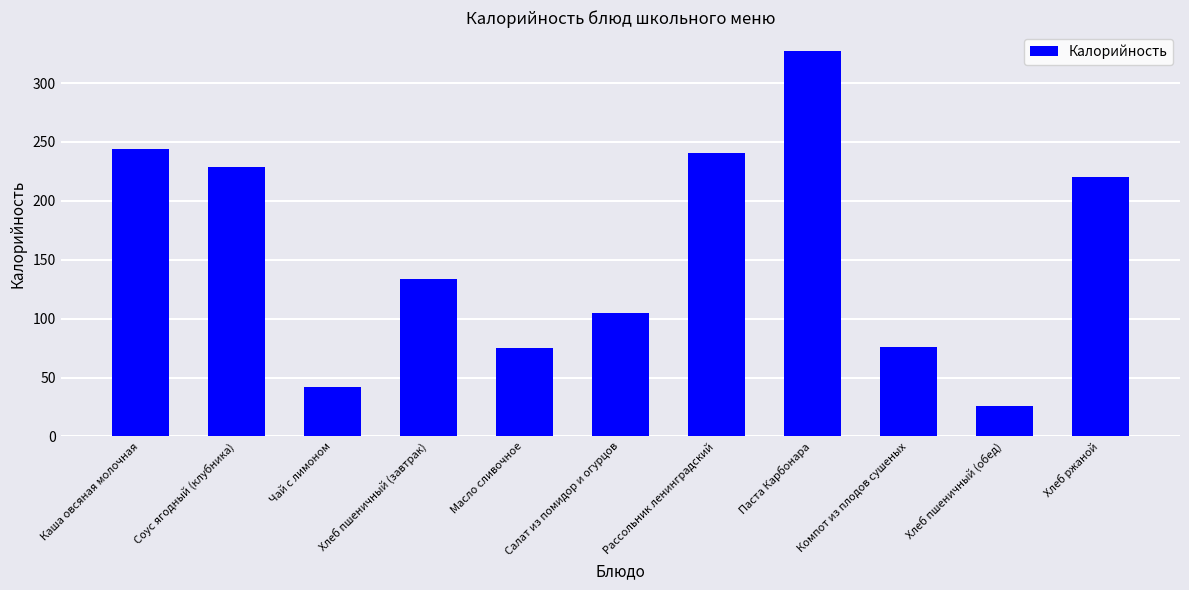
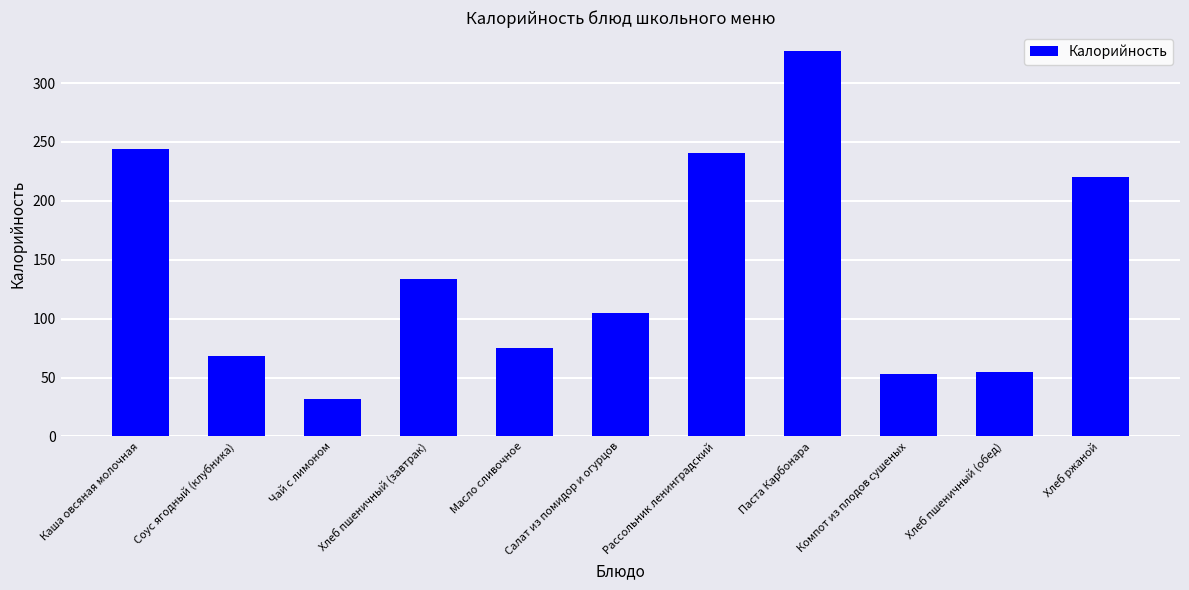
Соус ягодный (клубника): 229 -> 68
Чай с лимоном: 42 -> 32
Компот из плодов сушеных: 76 -> 53
Хлеб пшеничный (обед): 26 -> 55
